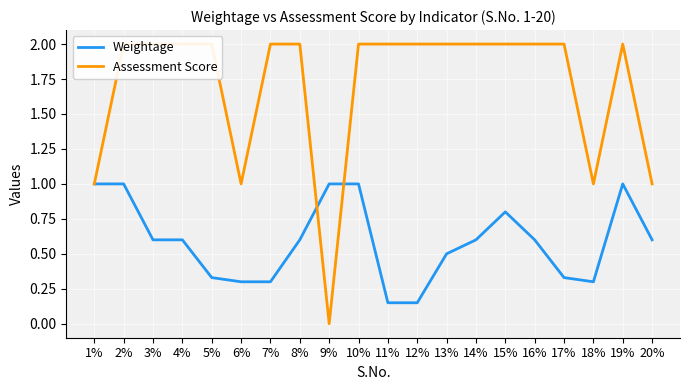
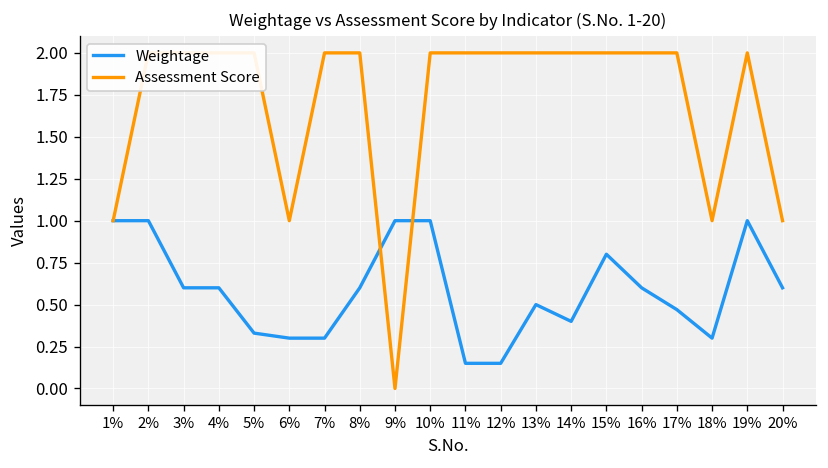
Weightage, 14%: 0.6 -> 0.4
Weightage, 17%: 0.33 -> 0.47
